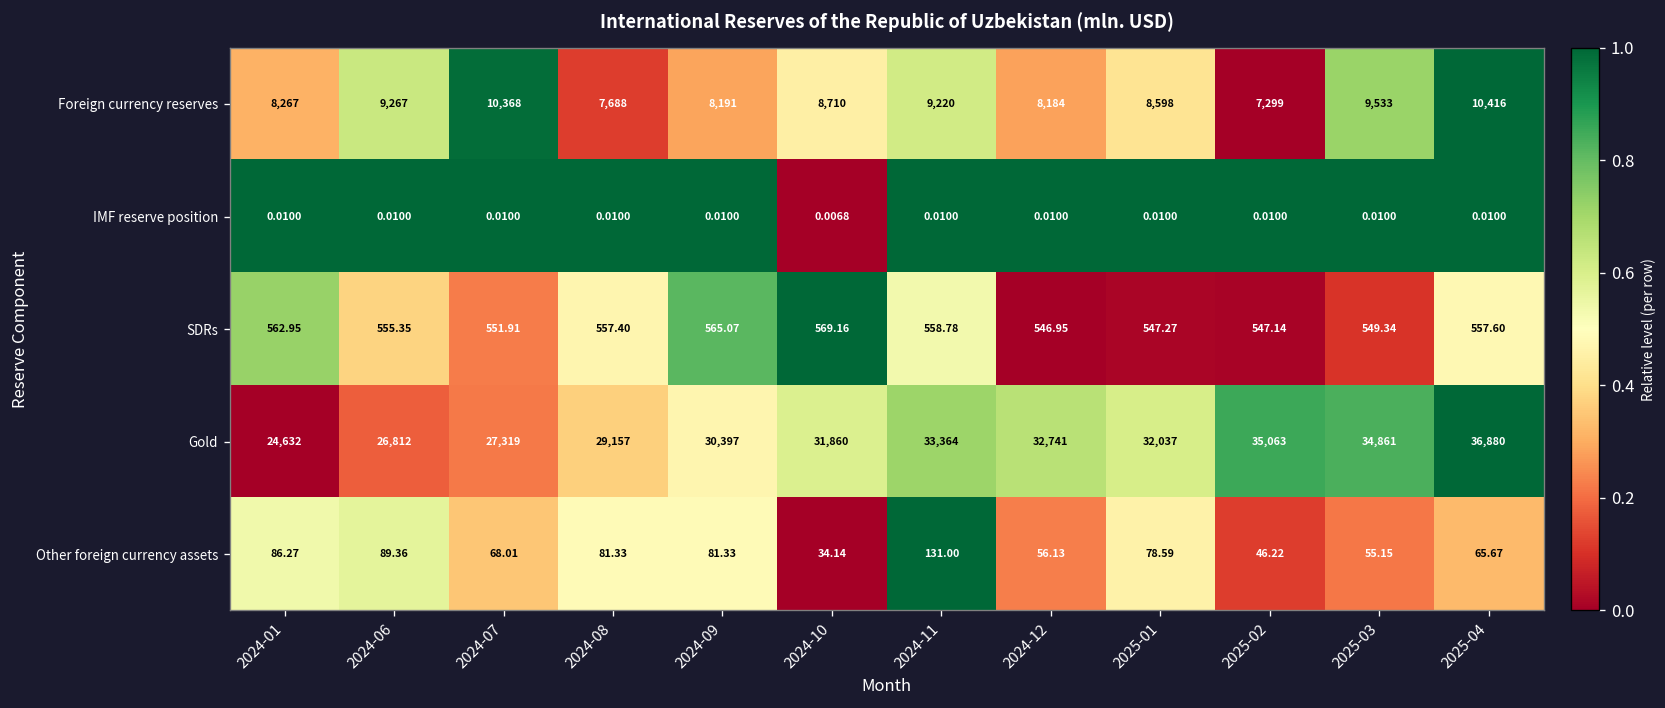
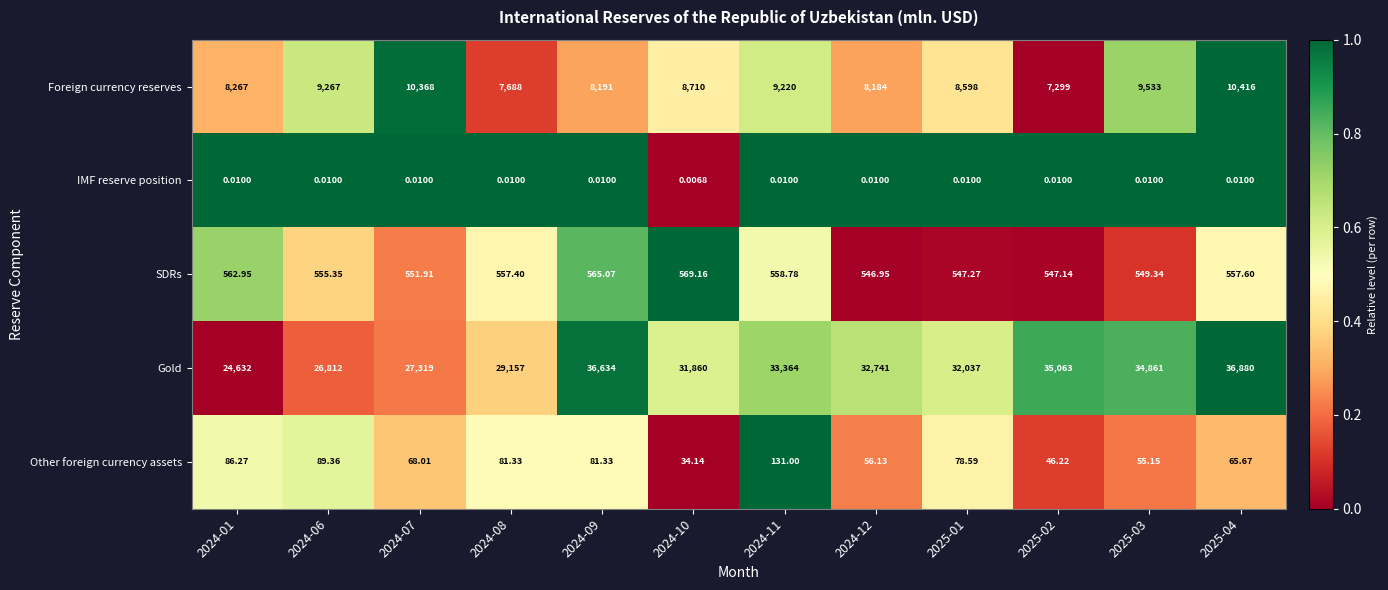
Gold, 2024-09: 30,397 -> 36,634
